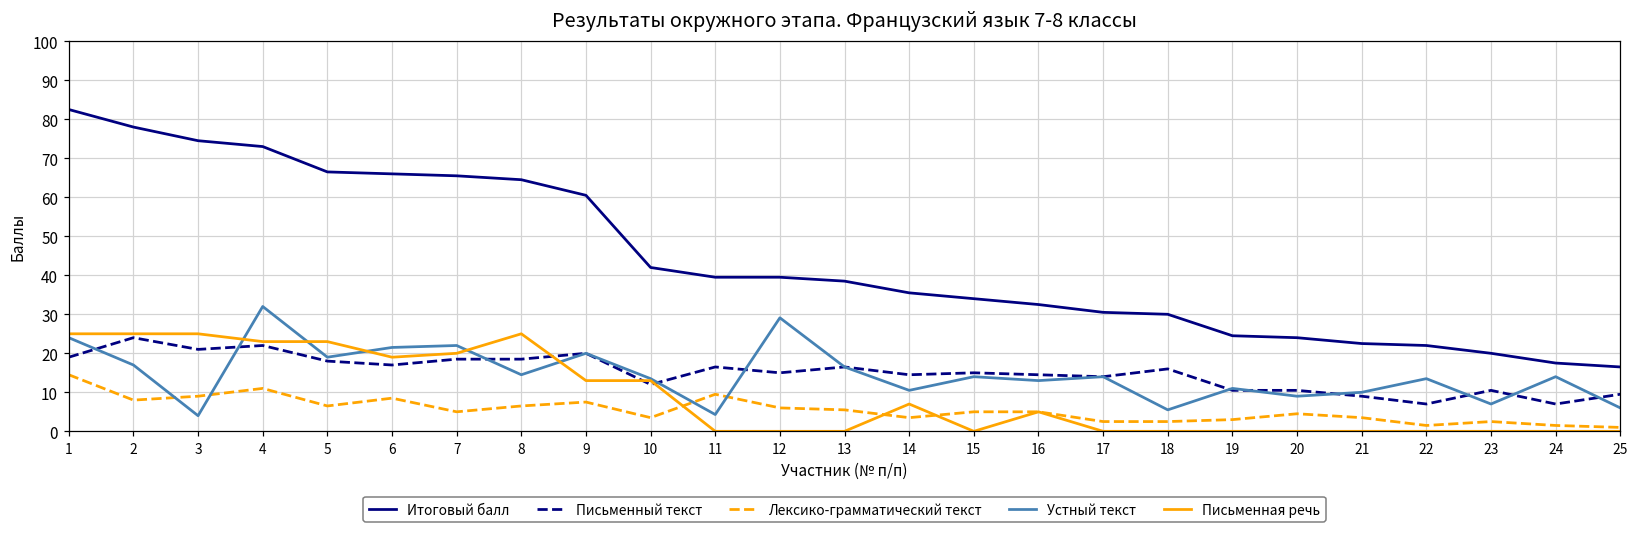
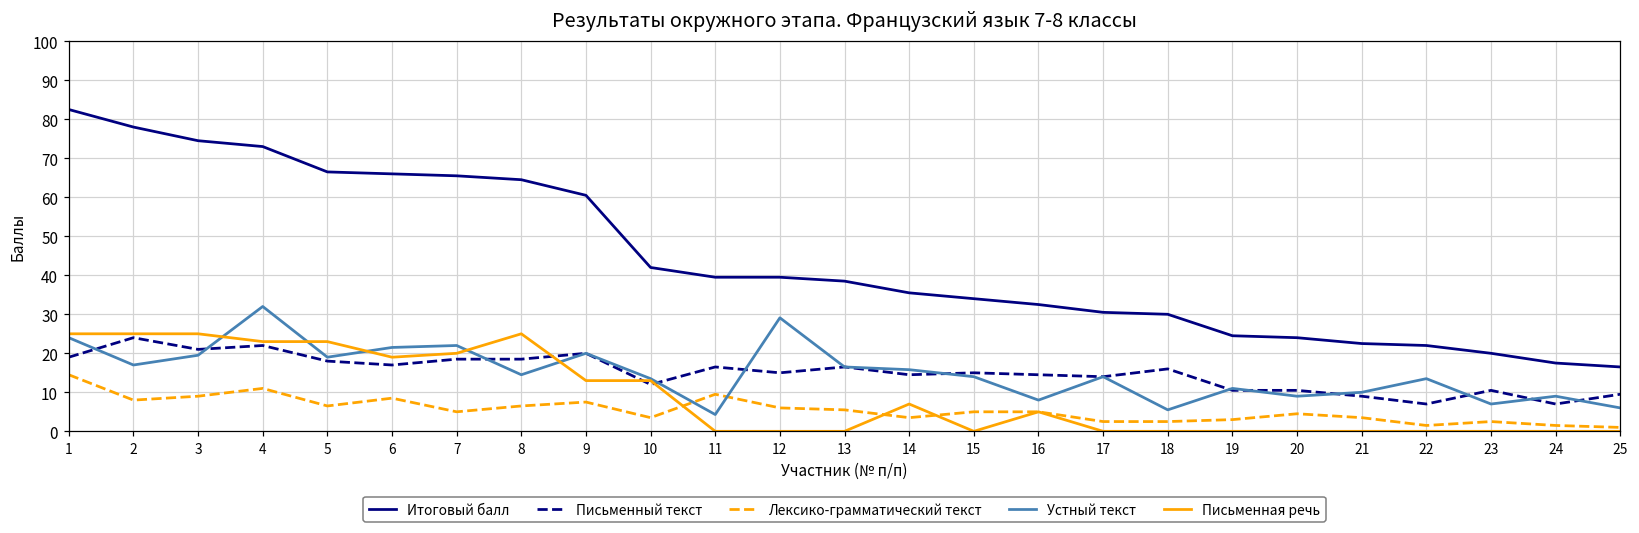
Устный текст, 3: 4 -> 20
Устный текст, 14: 11 -> 16
Устный текст, 16: 13 -> 8
Устный текст, 24: 14 -> 9
